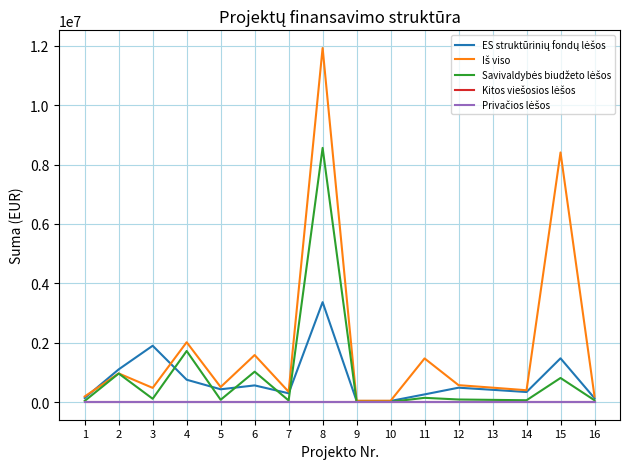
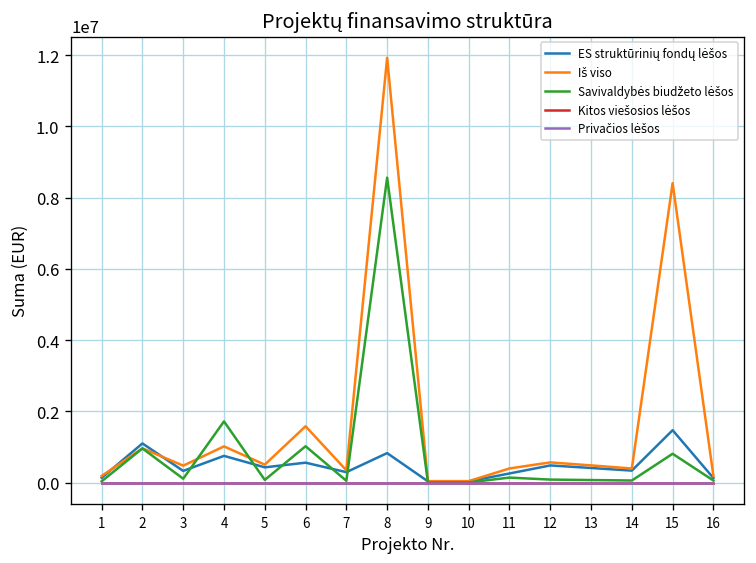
ES struktūrinių fondų lėšos, 3: 1900000 -> 300000
Iš viso, 4: 2000000 -> 1000000
ES struktūrinių fondų lėšos, 8: 3400000 -> 800000
Iš viso, 11: 1500000 -> 400000
